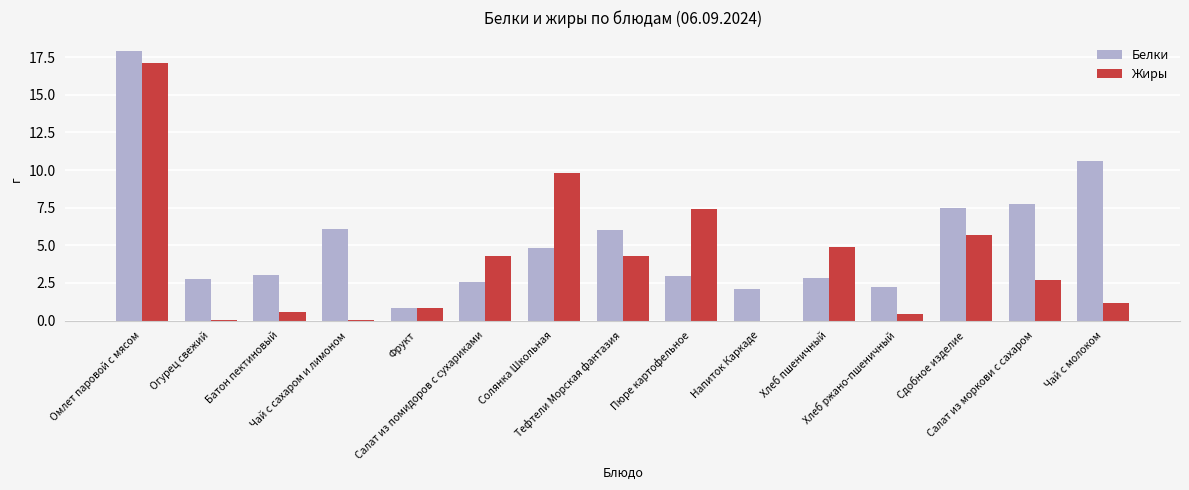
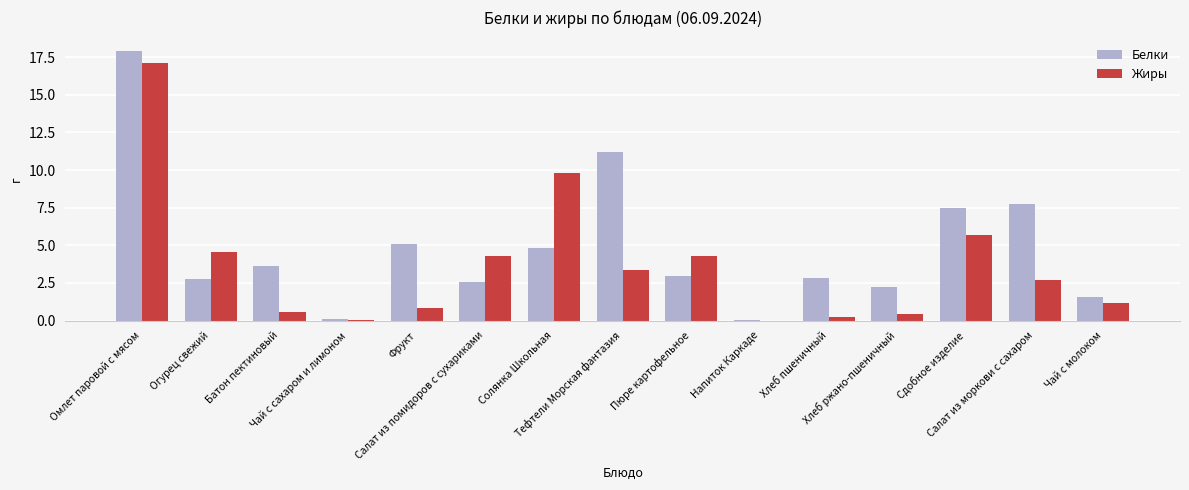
Жиры, Огурец свежий: 0.0 -> 4.5
Белки, Батон пектиновый: 3.0 -> 3.6
Белки, Чай с сахаром и лимоном: 6.1 -> 0.1
Белки, Фрукт: 0.8 -> 5.1
Белки, Тефтели Морская фантазия: 6.0 -> 11.2
Жиры, Тефтели Морская фантазия: 4.3 -> 3.3
Жиры, Пюре картофельное: 7.4 -> 4.3
Белки, Напиток Каркаде: 2.1 -> 0.1
Жиры, Хлеб пшеничный: 4.9 -> 0.2
Белки, Чай с молоком: 10.6 -> 1.5
